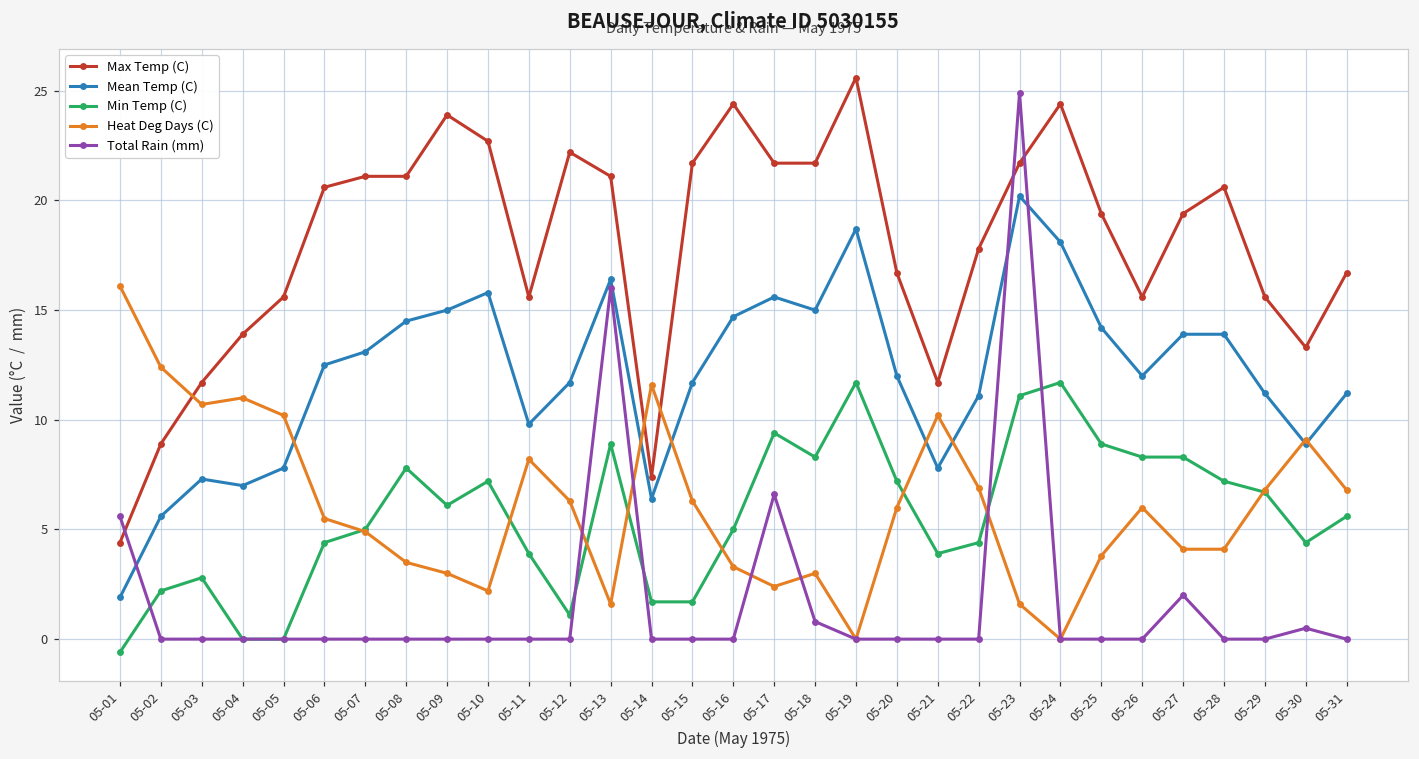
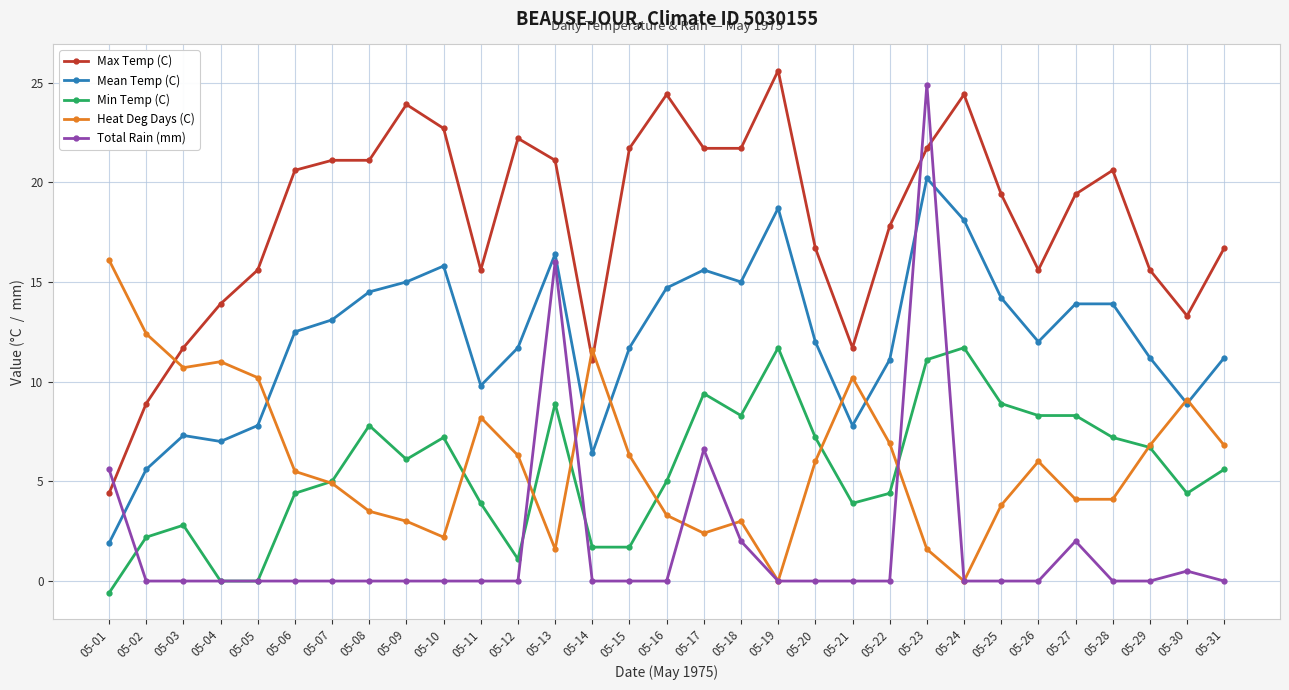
Max Temp (C), 05-14: 7.4 -> 11.1
Total Rain (mm), 05-18: 0.8 -> 2.0
